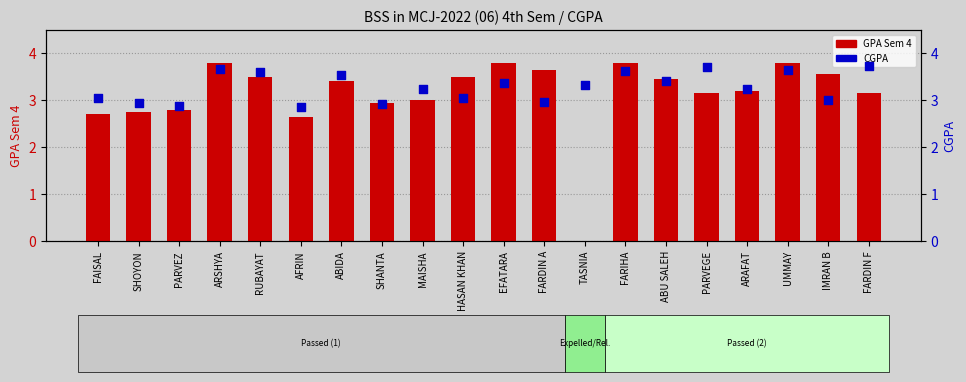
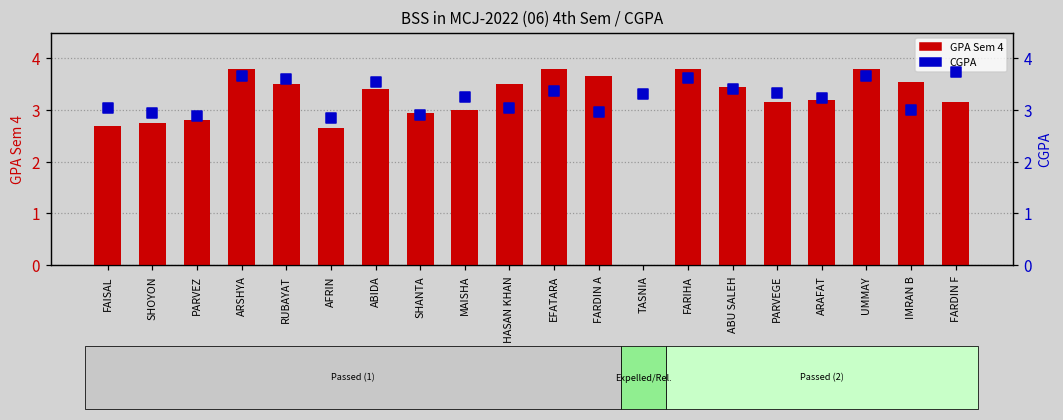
CGPA, PARVEGE: 3.7 -> 3.3
